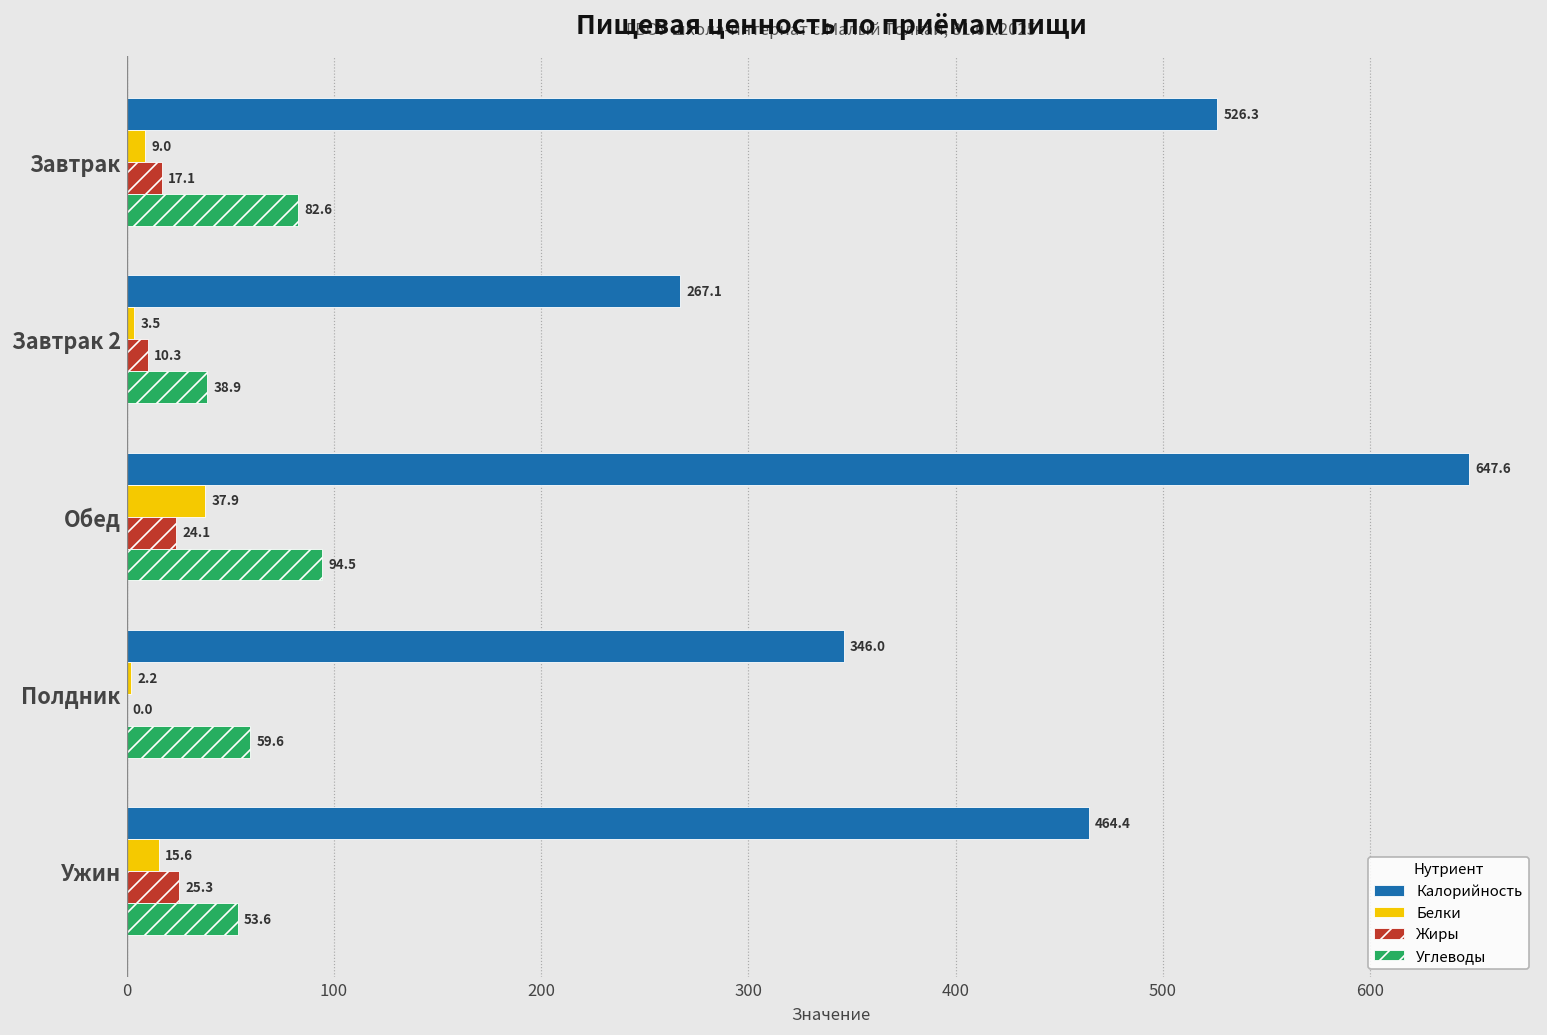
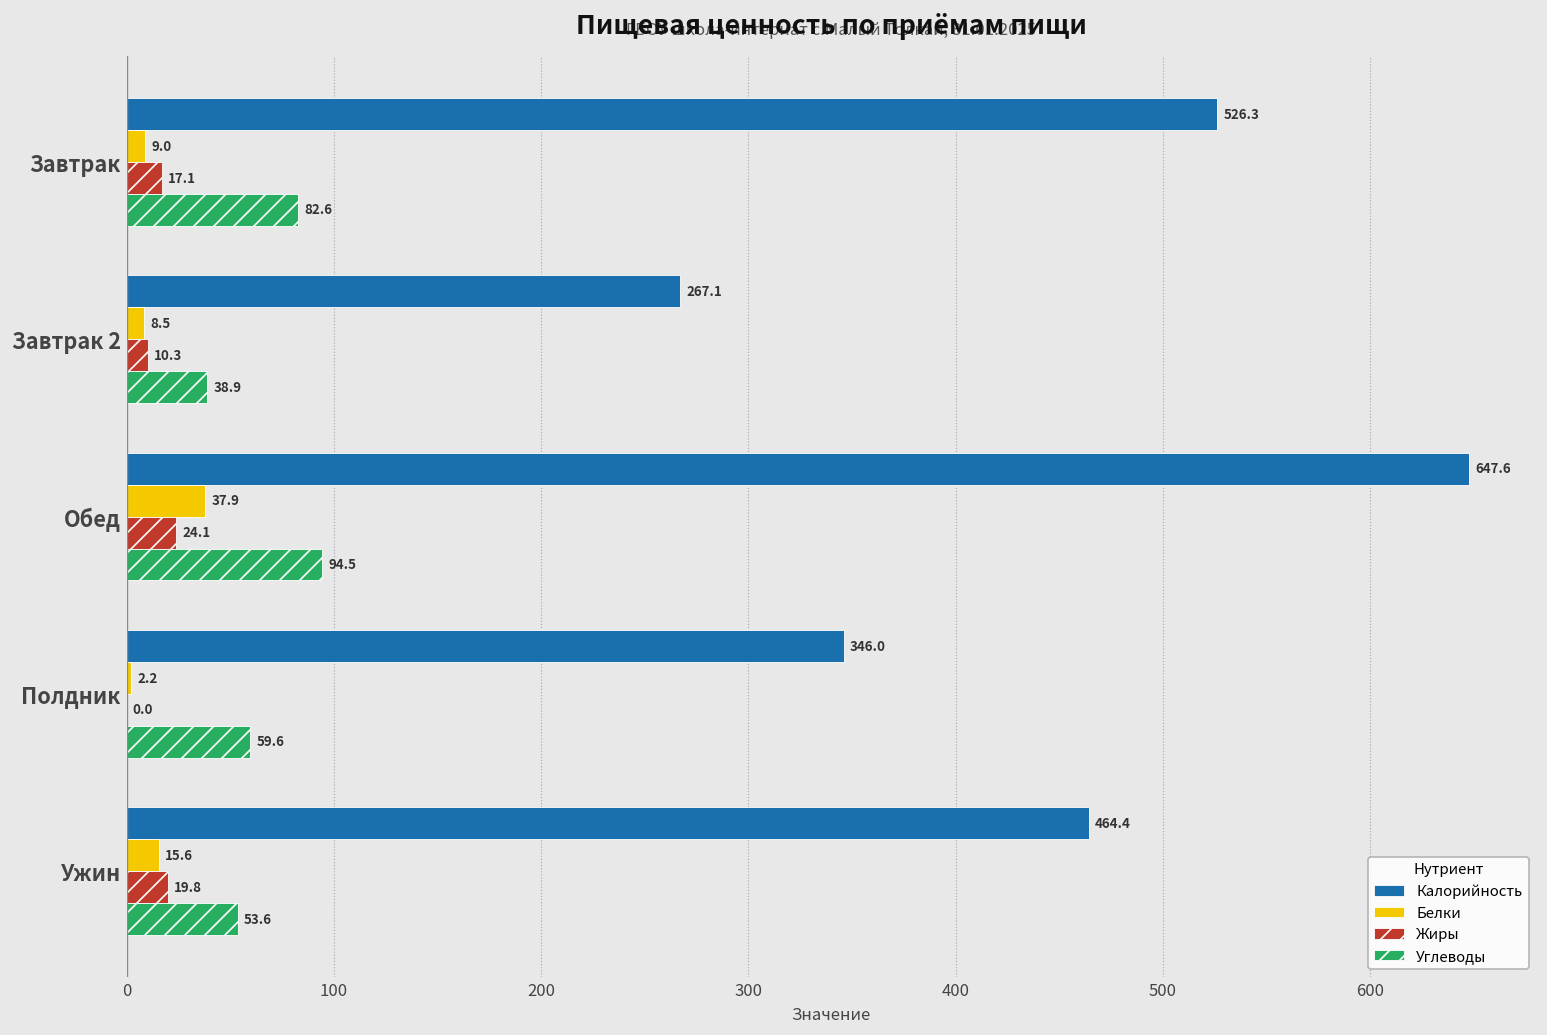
Белки, Завтрак 2: 3.5 -> 8.5
Жиры, Ужин: 25.3 -> 19.8
